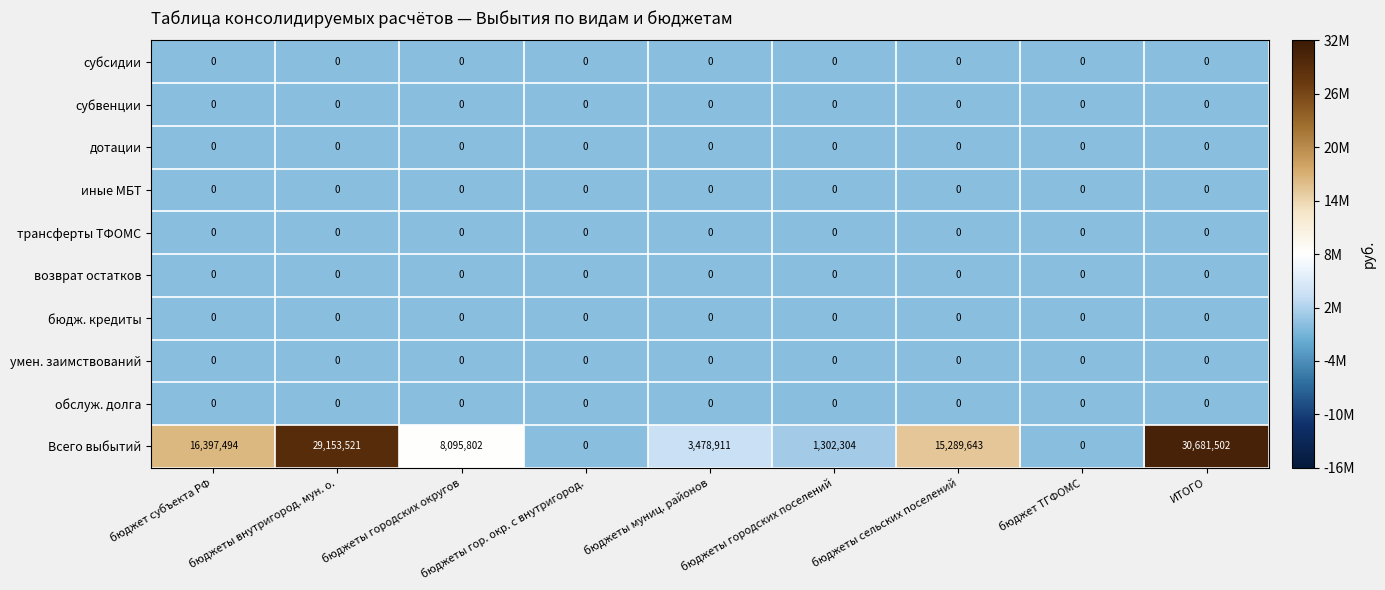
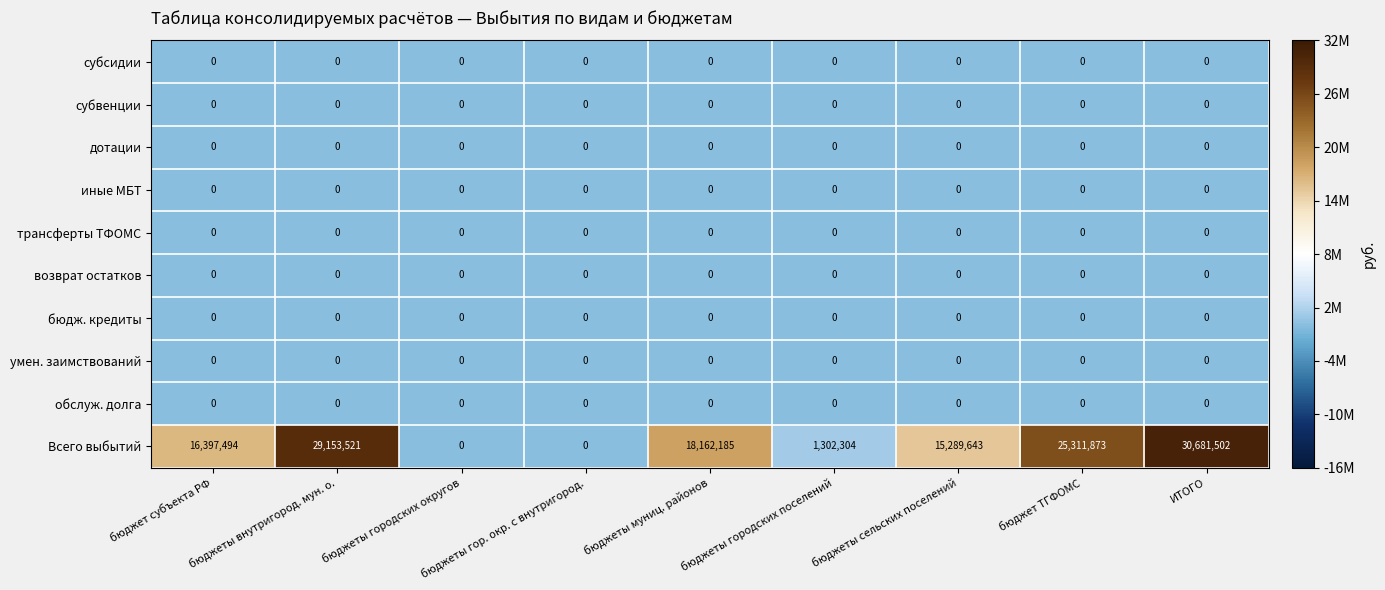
Всего выбытий, бюджеты городских округов: 8,095,802 -> 0
Всего выбытий, бюджеты муниц. районов: 3,478,911 -> 18,162,185
Всего выбытий, бюджет ТГФОМС: 0 -> 25,311,873
